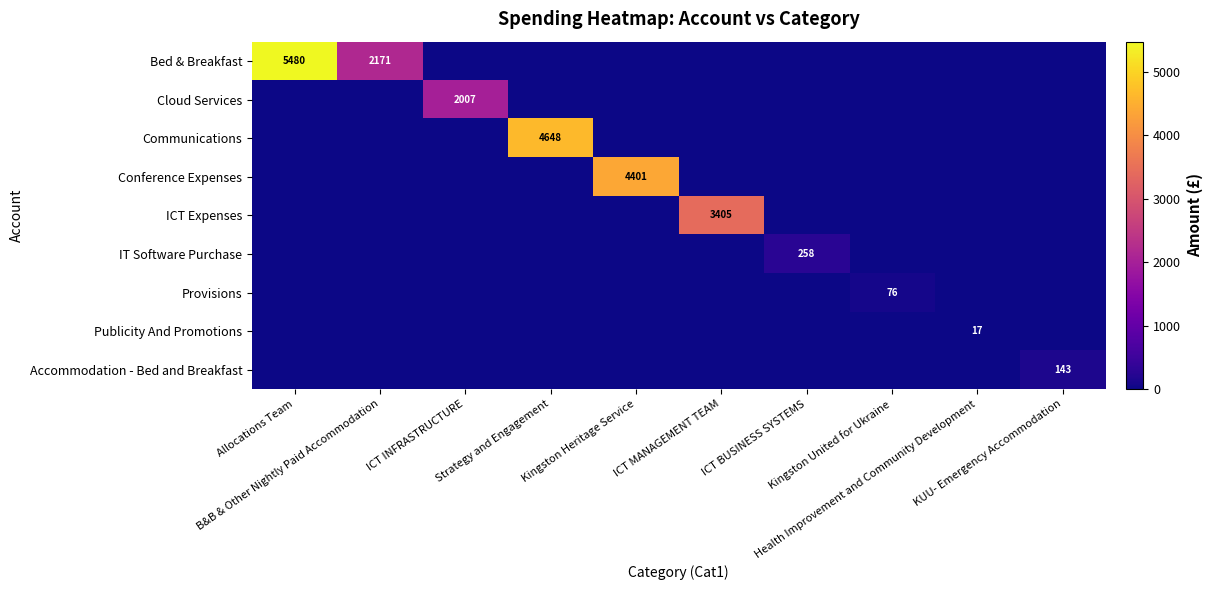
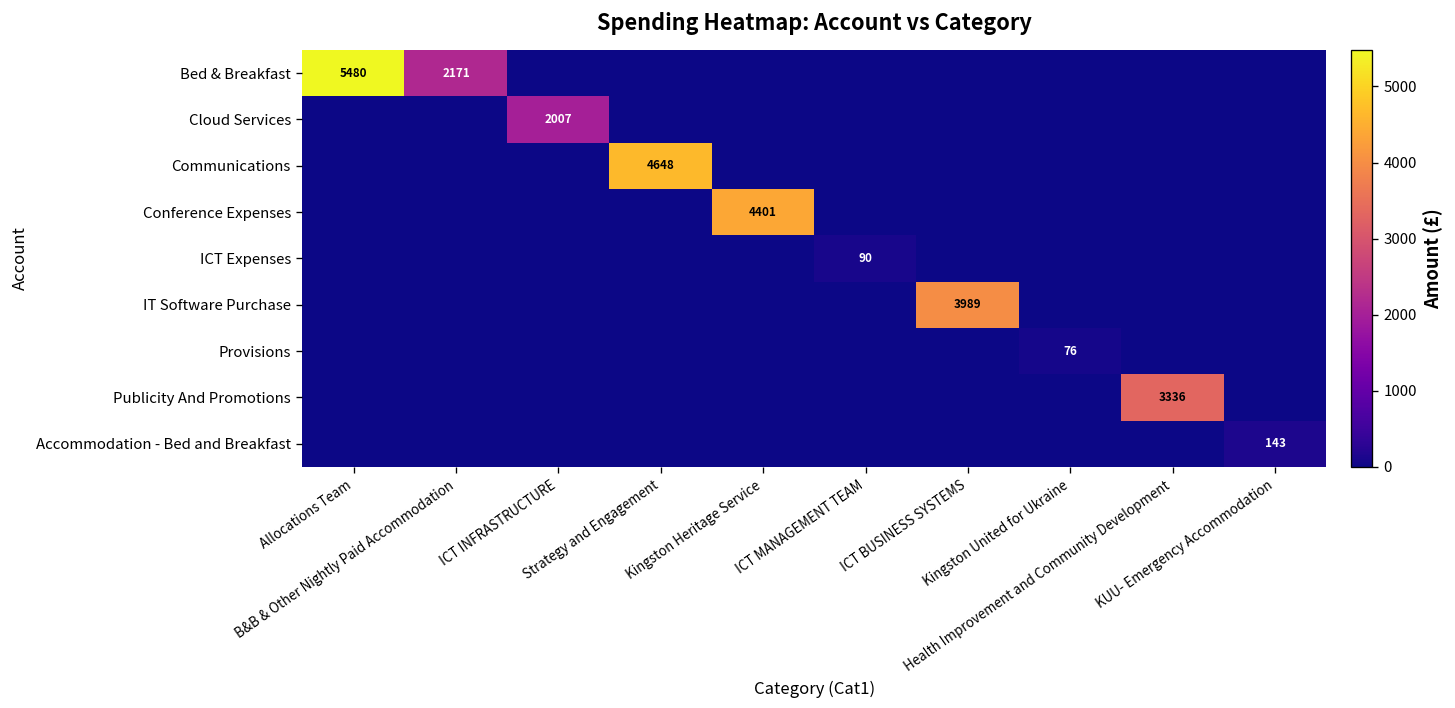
ICT Expenses, ICT MANAGEMENT TEAM: 3405 -> 90
IT Software Purchase, ICT BUSINESS SYSTEMS: 258 -> 3989
Publicity And Promotions, Health Improvement and Community Development: 17 -> 3336
